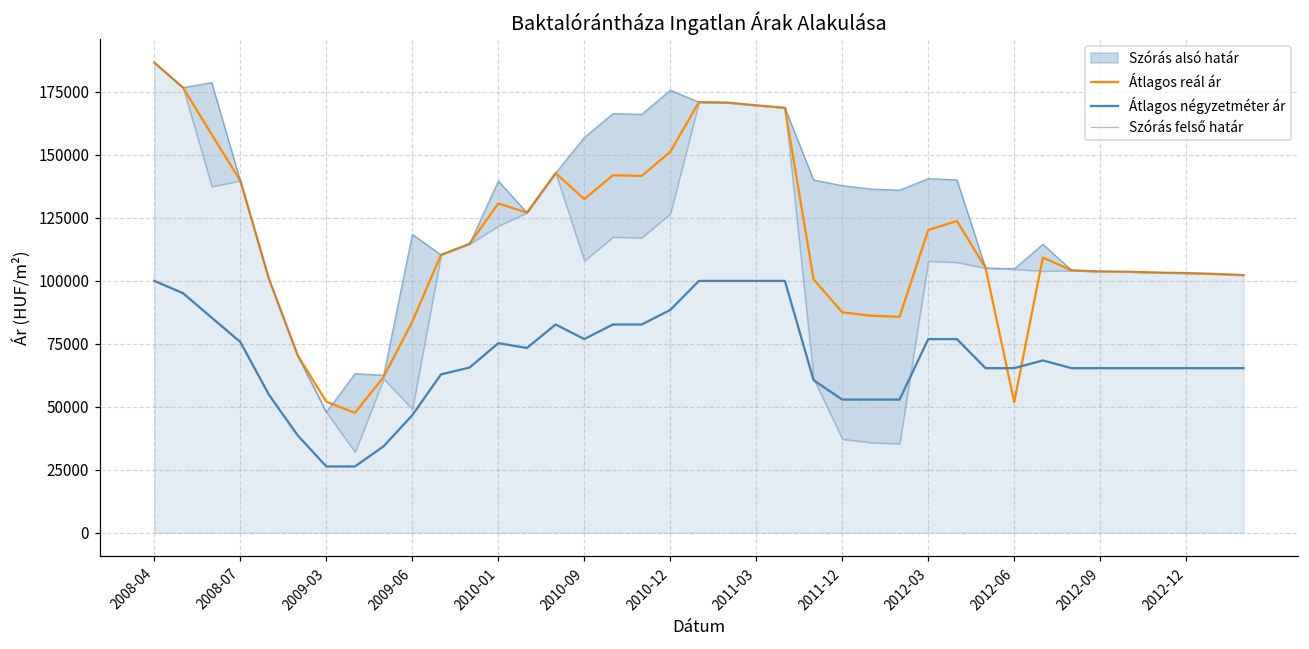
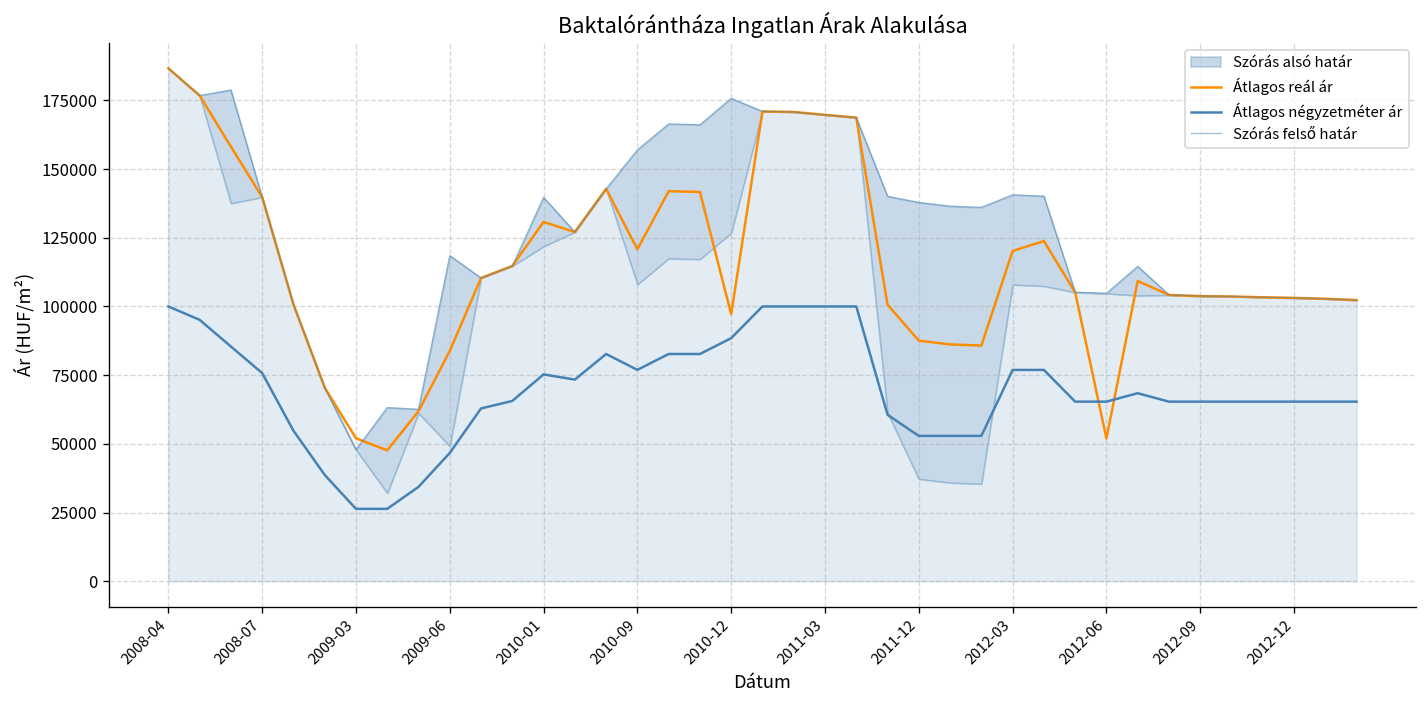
Átlagos reál ár, 2010-09: 132000 -> 121000
Átlagos reál ár, 2010-12: 151000 -> 97000
